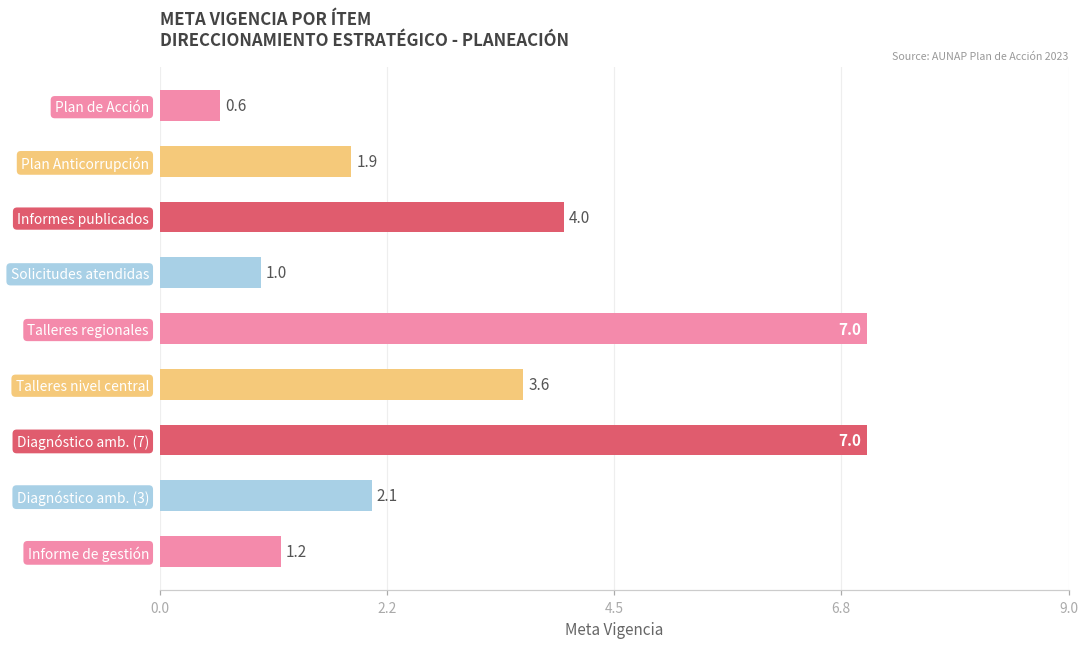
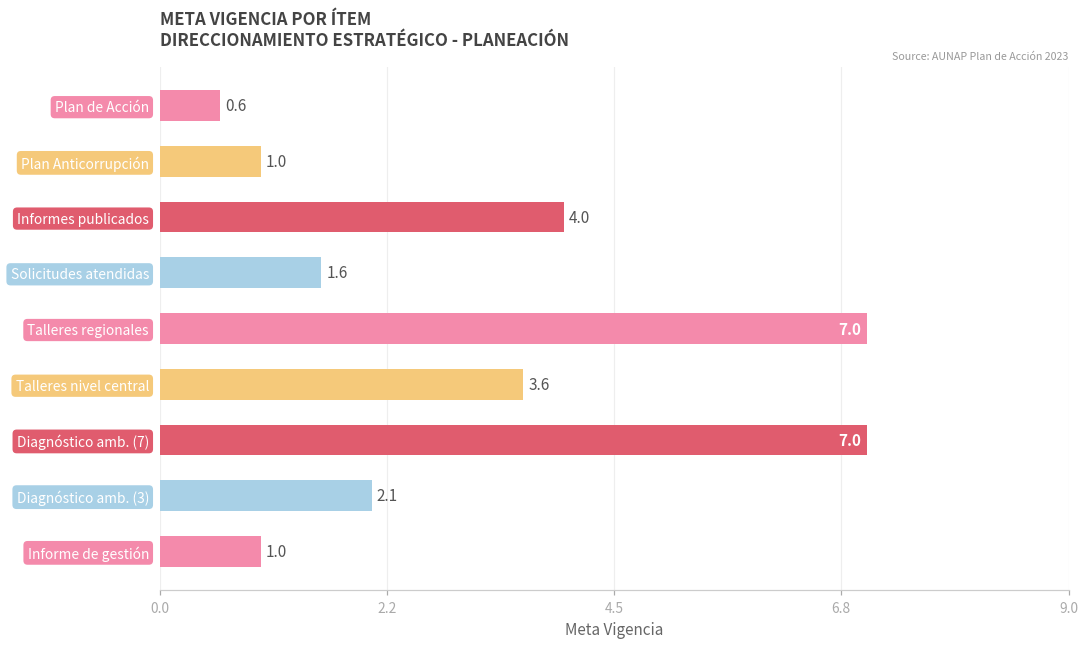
Plan Anticorrupción: 1.9 -> 1.0
Solicitudes atendidas: 1.0 -> 1.6
Informe de gestión: 1.2 -> 1.0
